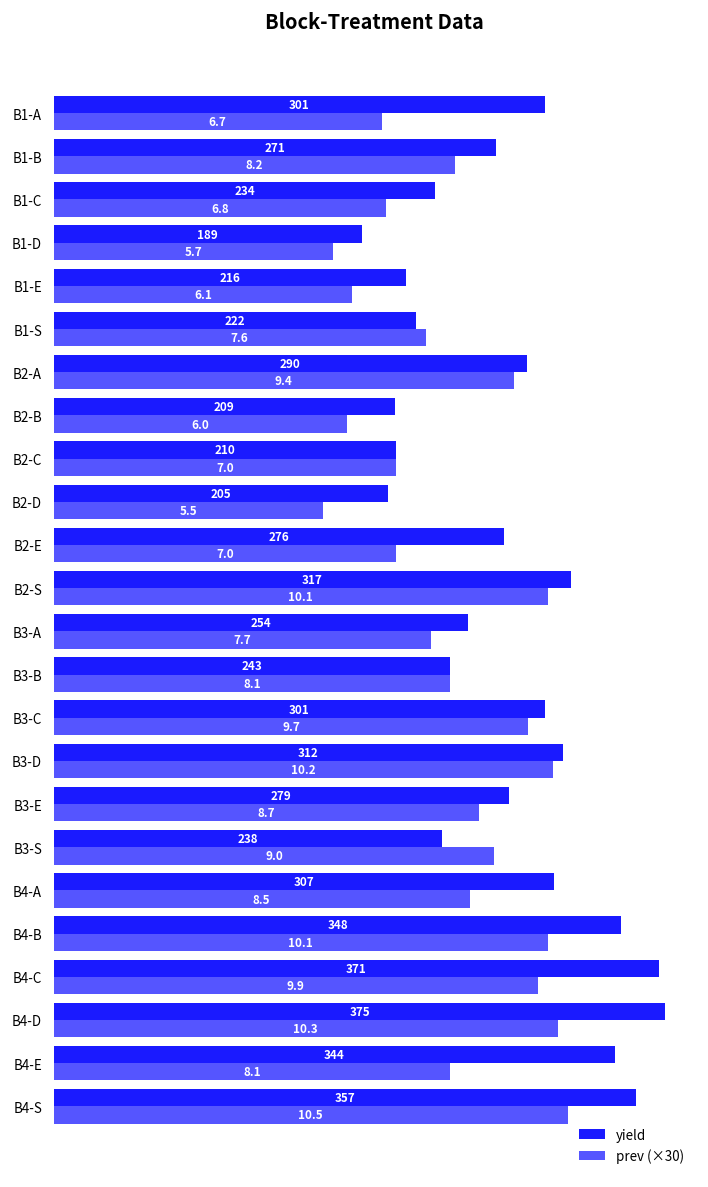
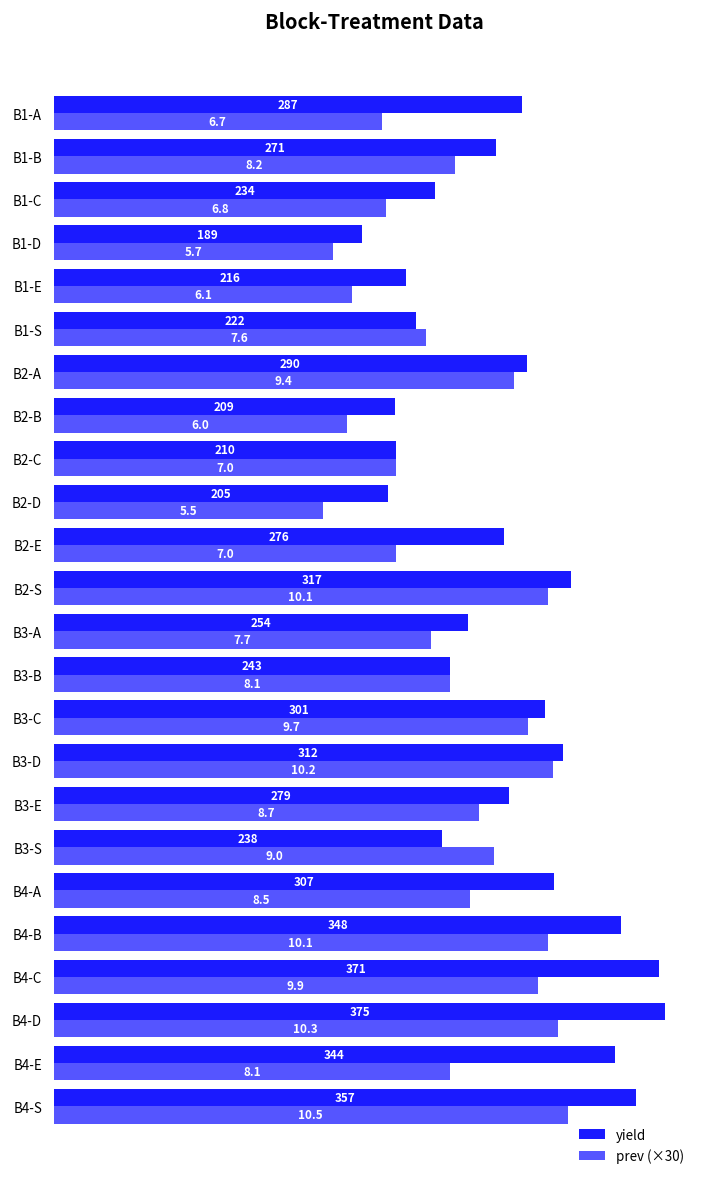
yield, B1-A: 301 -> 287
